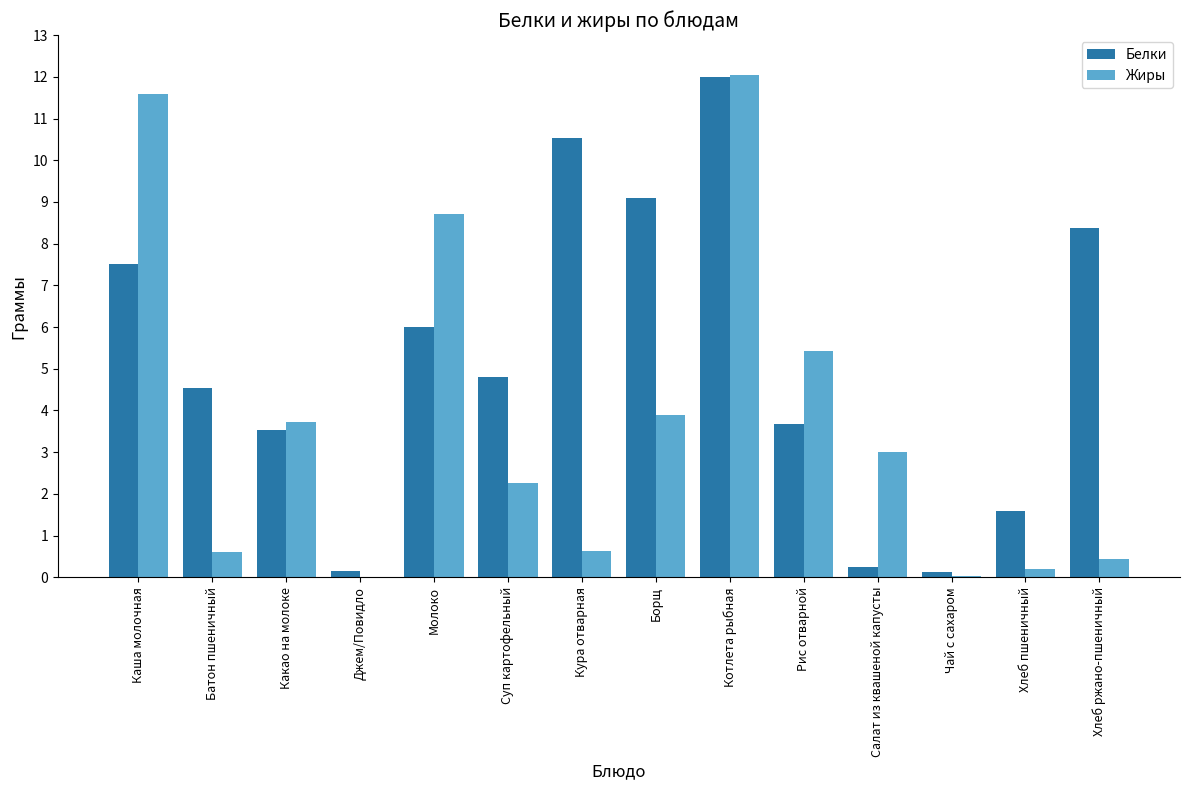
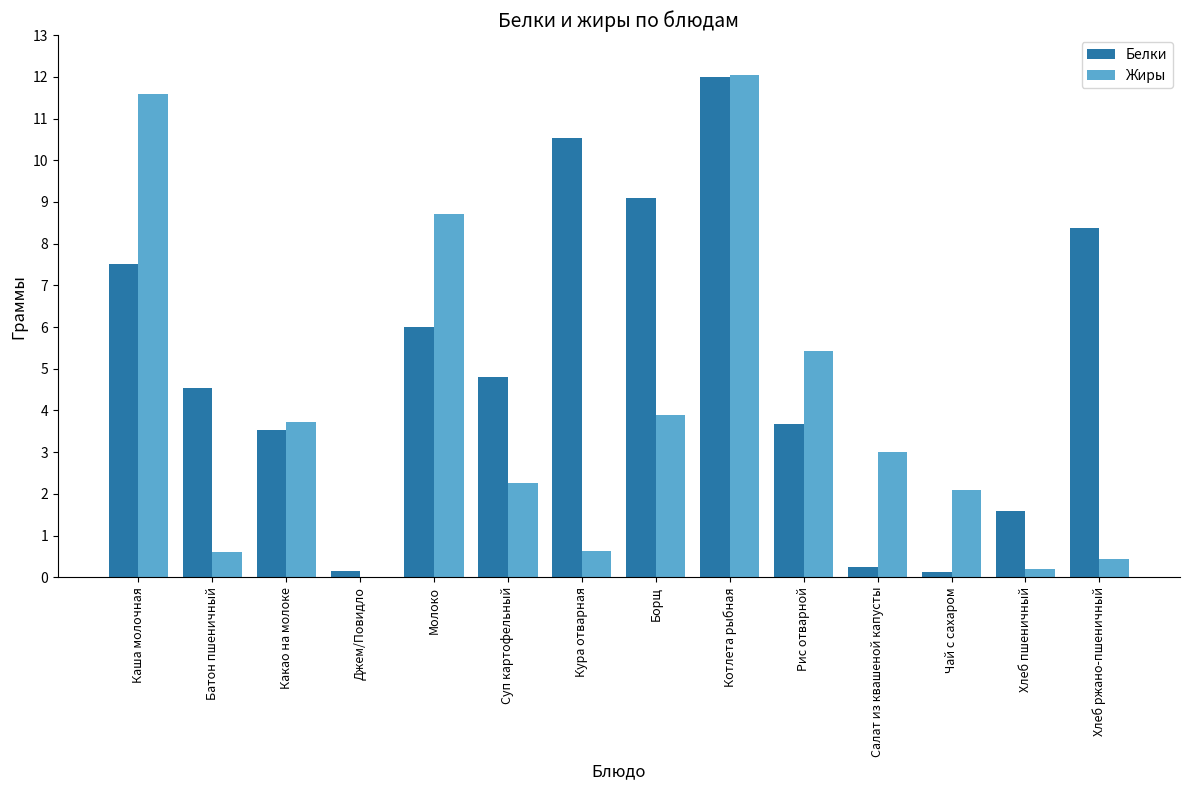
Жиры, Чай с сахаром: 0.0 -> 2.1
